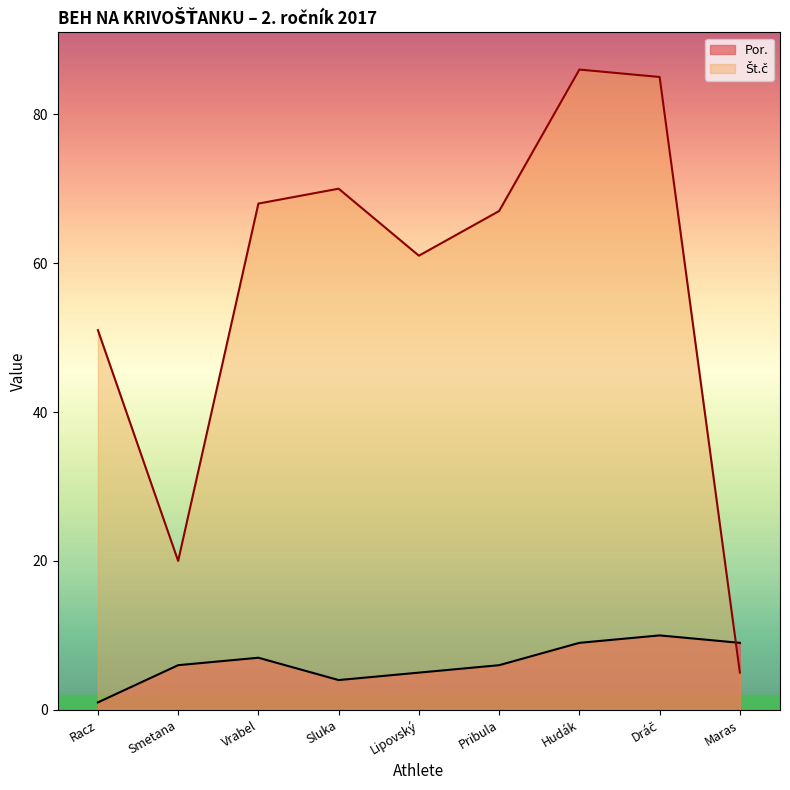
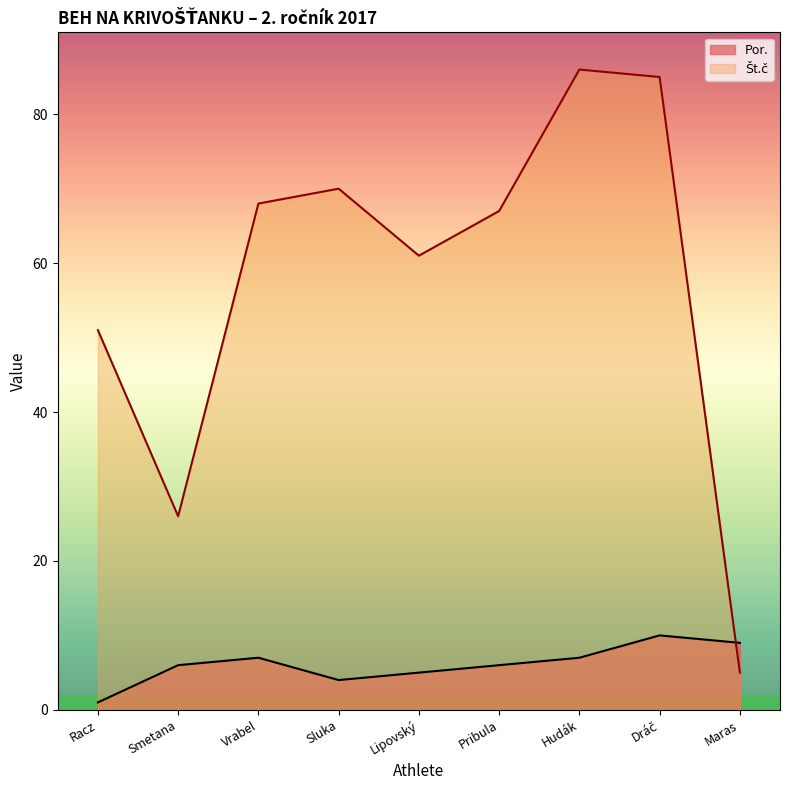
Št.č, Smetana: 20 -> 26
Por., Hudák: 9 -> 7
